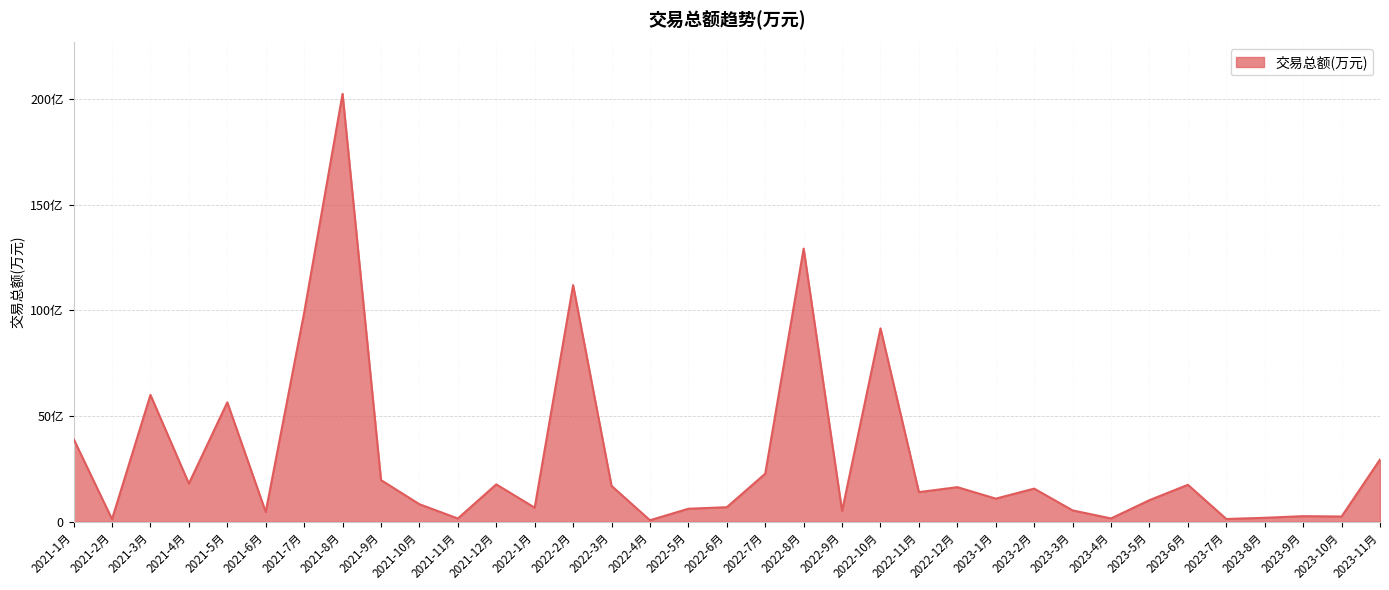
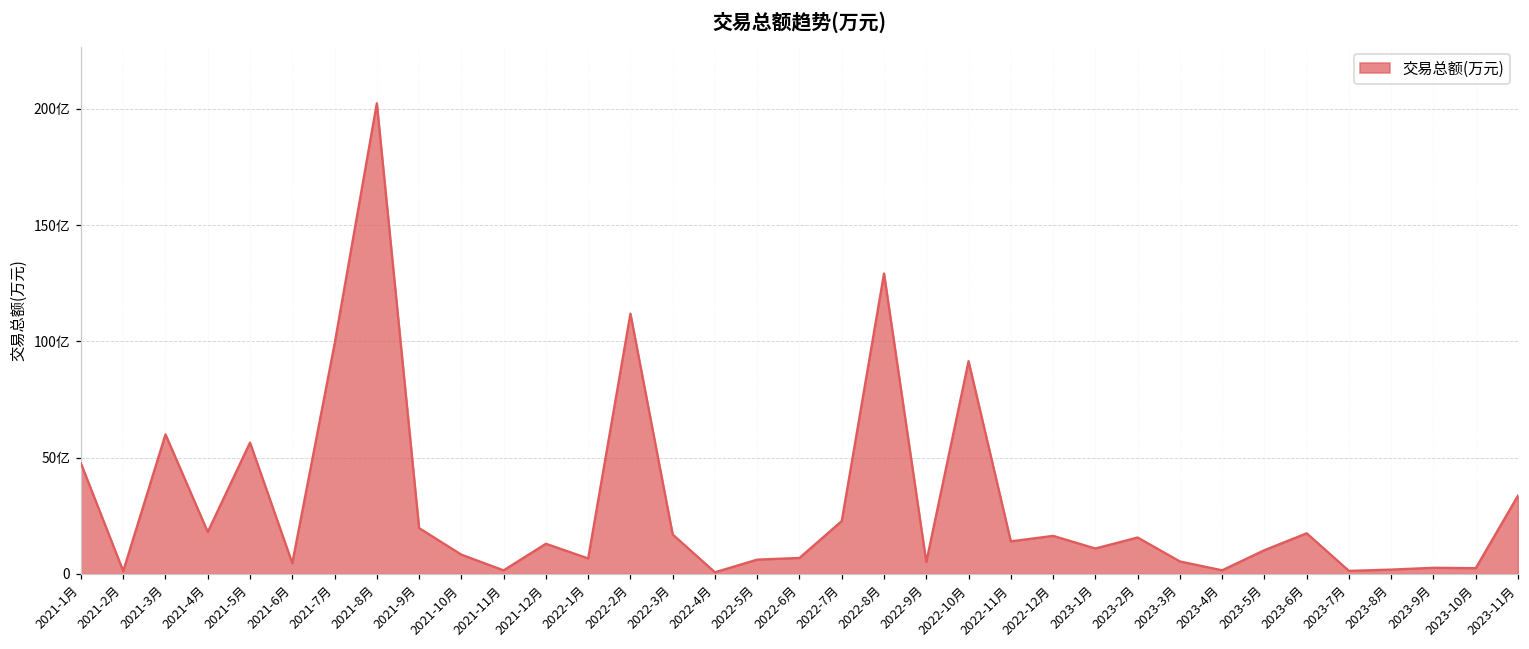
2021-1月: 39亿 -> 48亿
2021-12月: 18亿 -> 13亿
2023-11月: 29亿 -> 34亿
